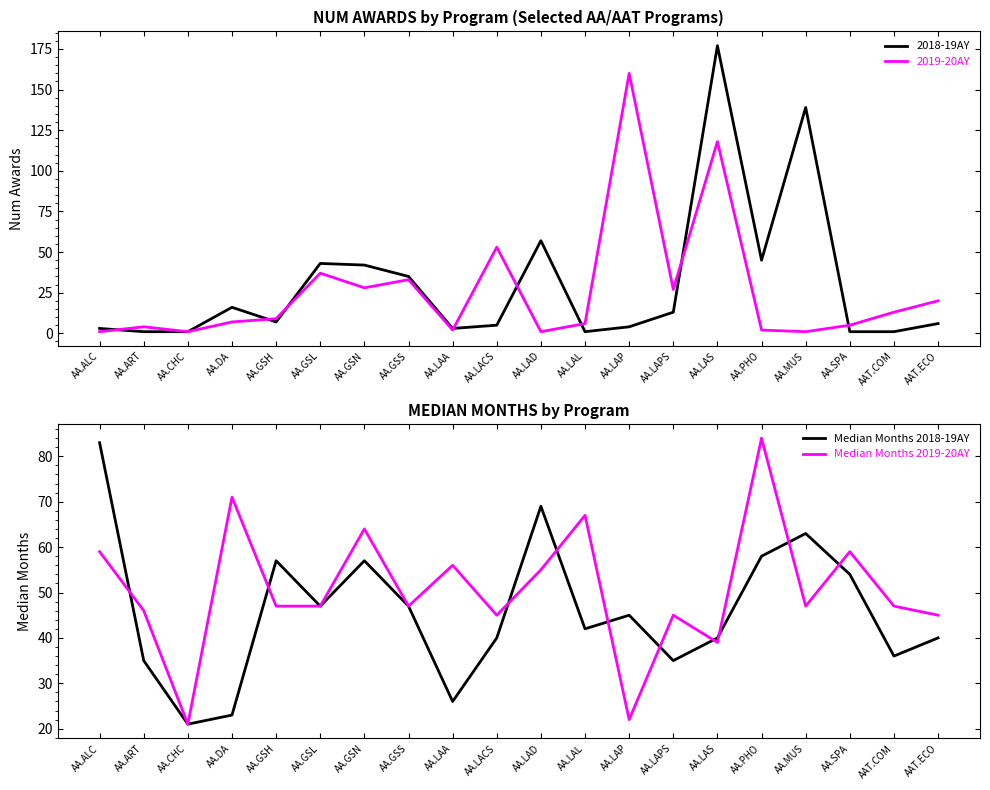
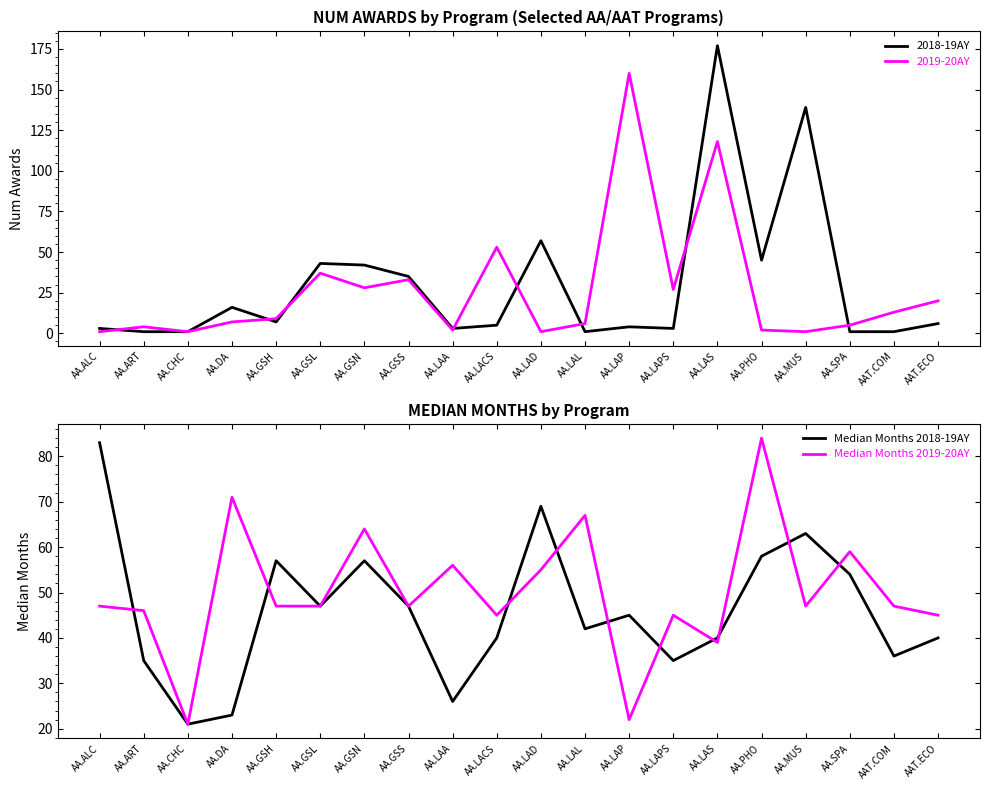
NUM AWARDS by Program (Selected AA/AAT Programs), 2018-19AY, AA.LAPS: 13 -> 3
MEDIAN MONTHS by Program, Median Months 2019-20AY, AA.ALC: 59 -> 47
